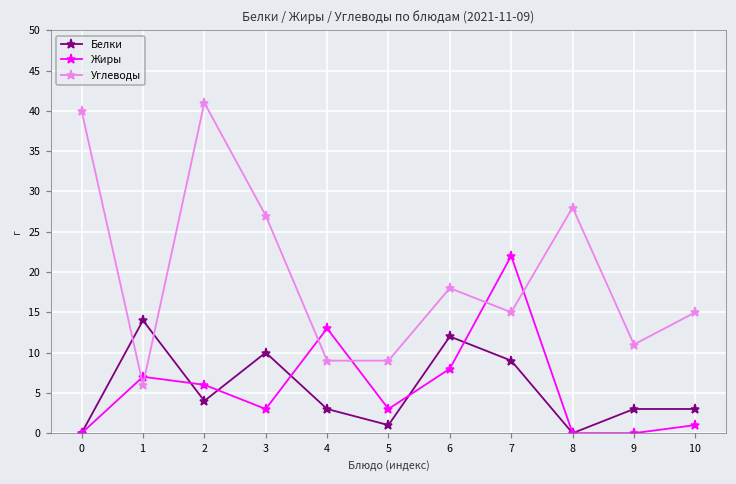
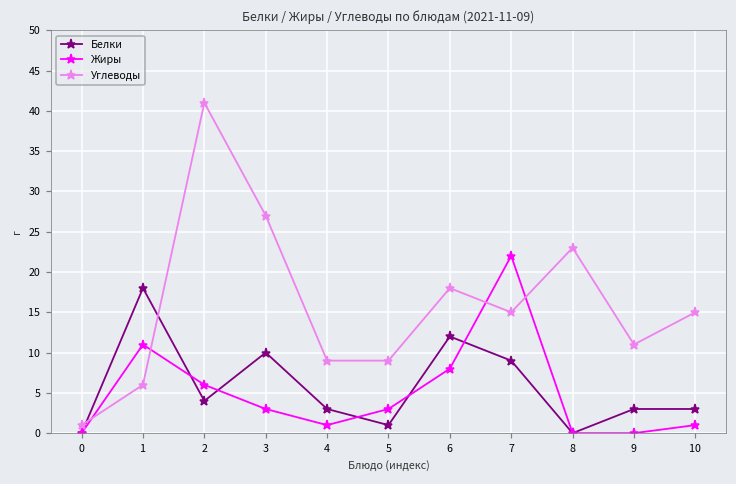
Углеводы, 0: 40 -> 1
Белки, 1: 14 -> 18
Жиры, 1: 7 -> 11
Жиры, 4: 13 -> 1
Углеводы, 8: 28 -> 23
